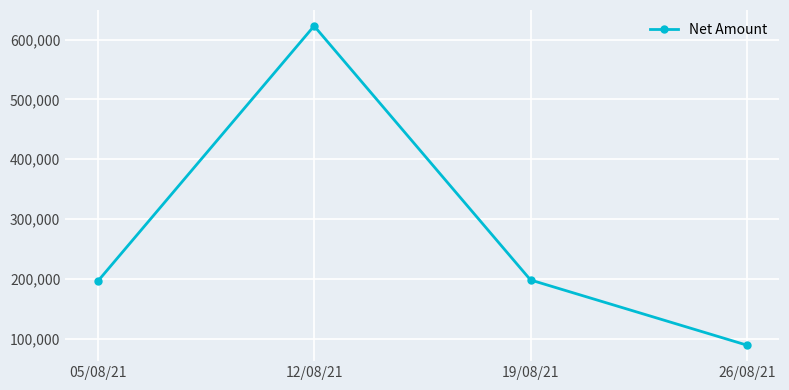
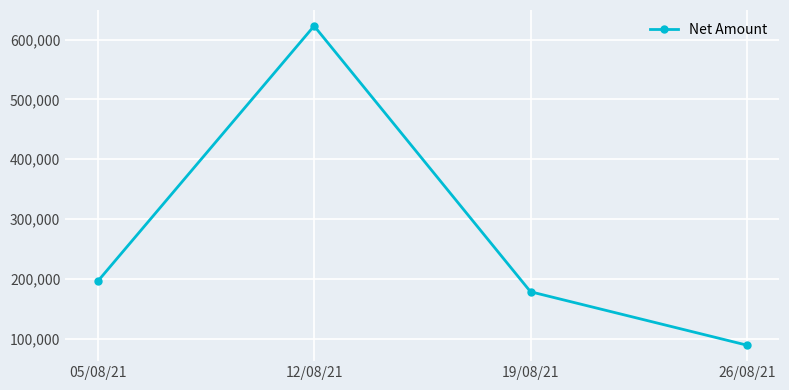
19/08/21: 200,000 -> 180,000
